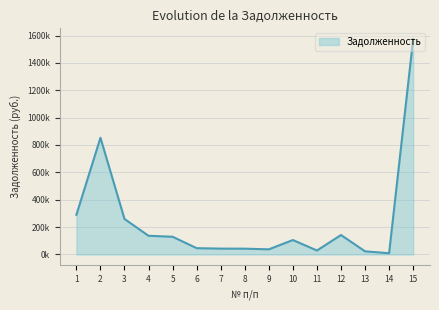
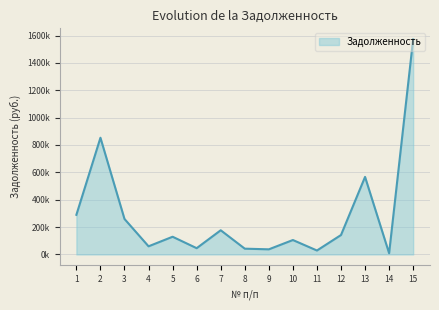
4: 140000 -> 60000
7: 40000 -> 180000
13: 20000 -> 570000
